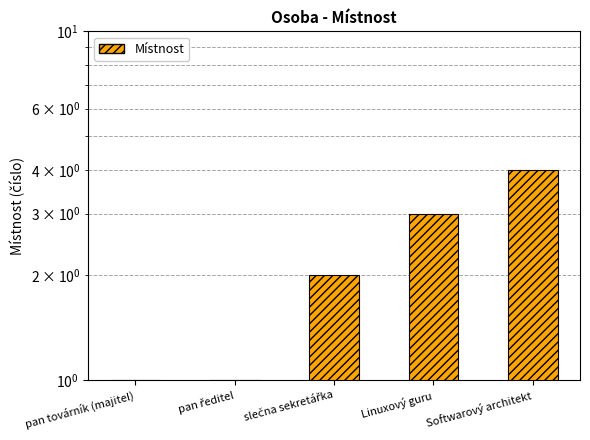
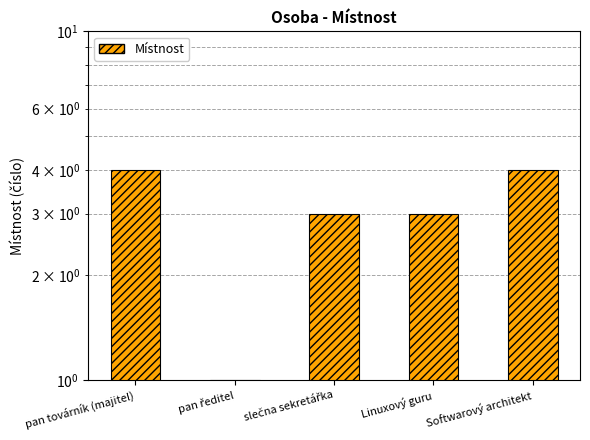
pan továrník (majitel): 1 -> 4
slečna sekretářka: 2 -> 3
